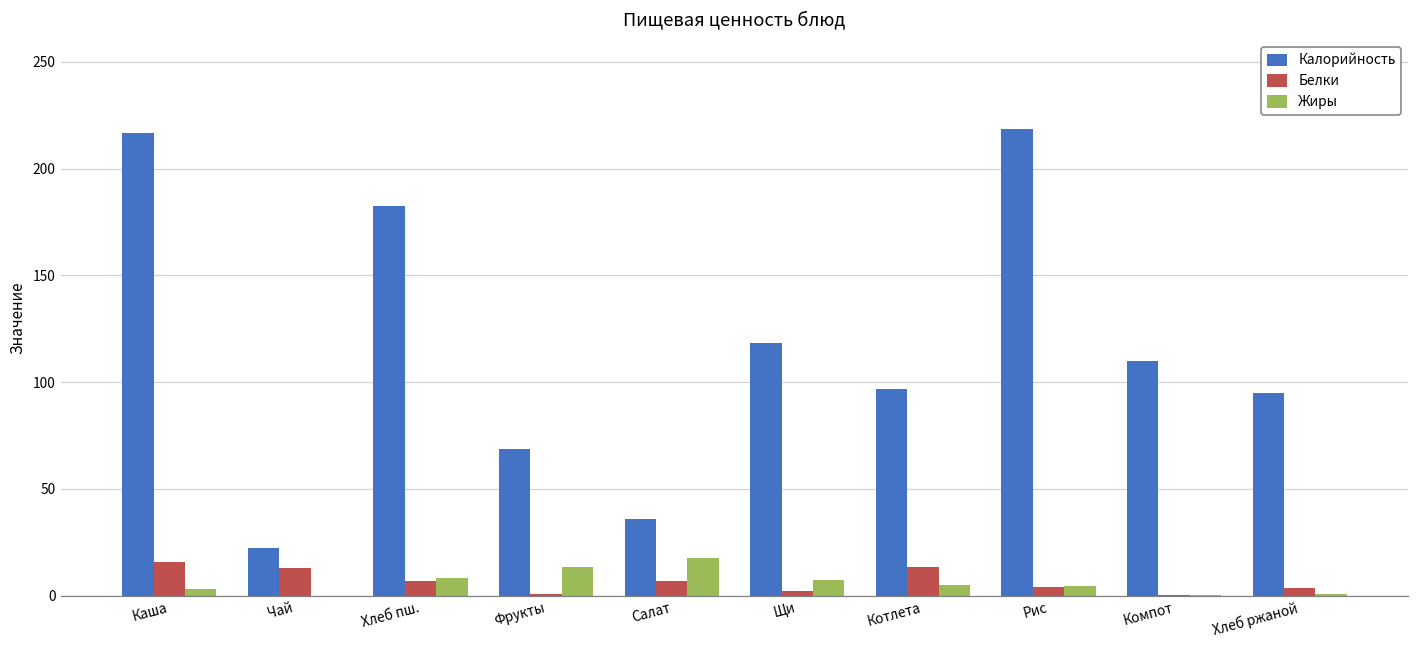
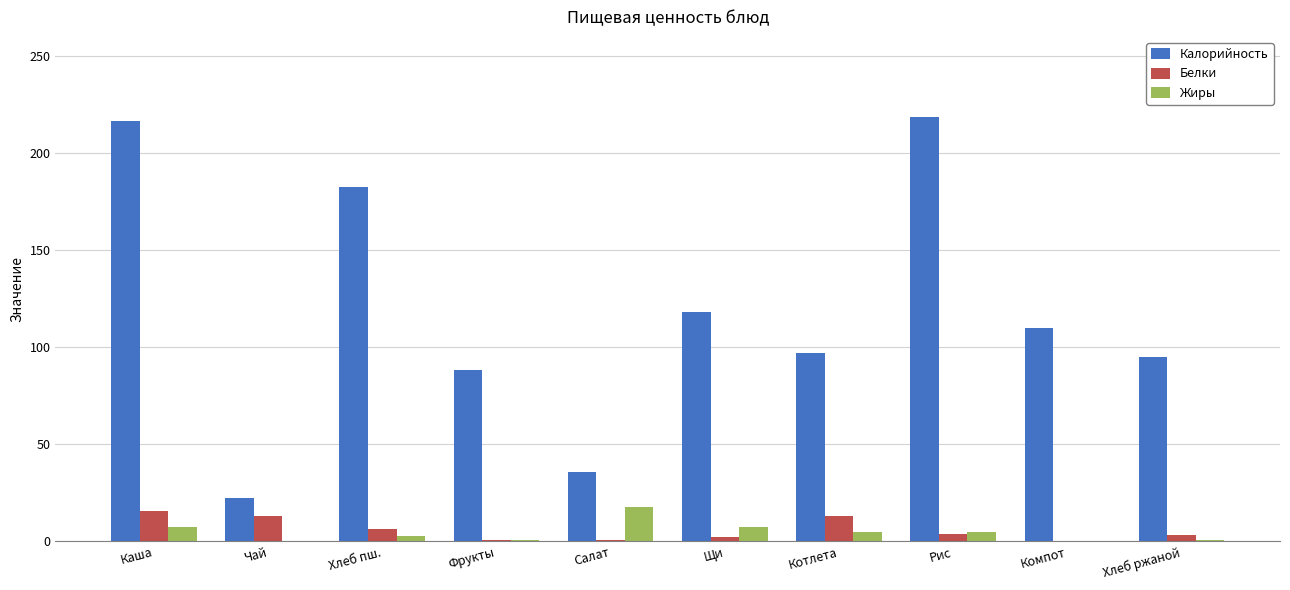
Жиры, Каша: 3 -> 7
Жиры, Хлеб пш.: 8 -> 3
Калорийность, Фрукты: 69 -> 88
Жиры, Фрукты: 13 -> 1
Белки, Салат: 7 -> 1
